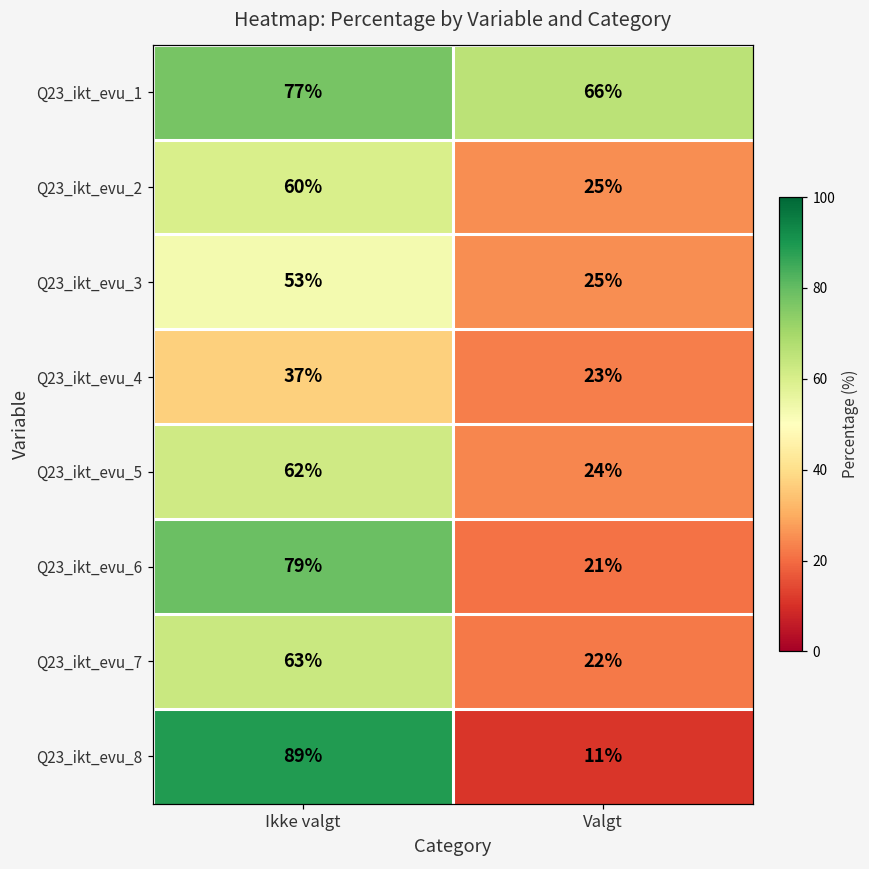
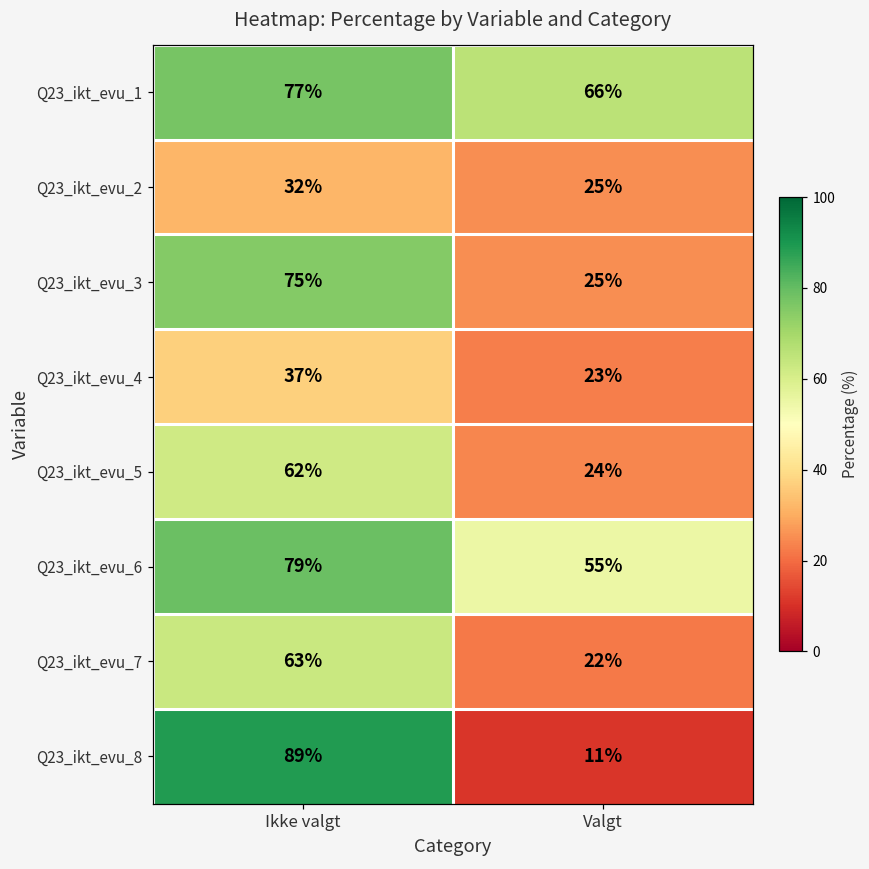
Q23_ikt_evu_2, Ikke valgt: 60% -> 32%
Q23_ikt_evu_3, Ikke valgt: 53% -> 75%
Q23_ikt_evu_6, Valgt: 21% -> 55%
